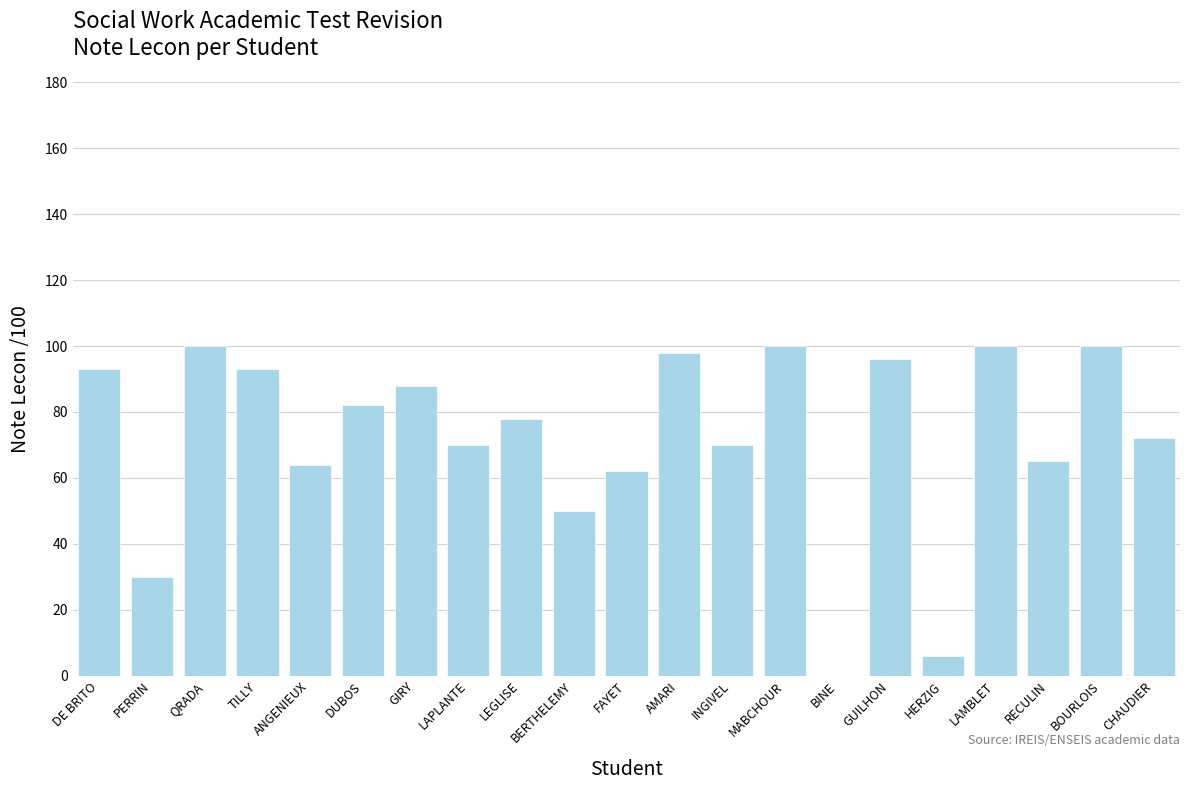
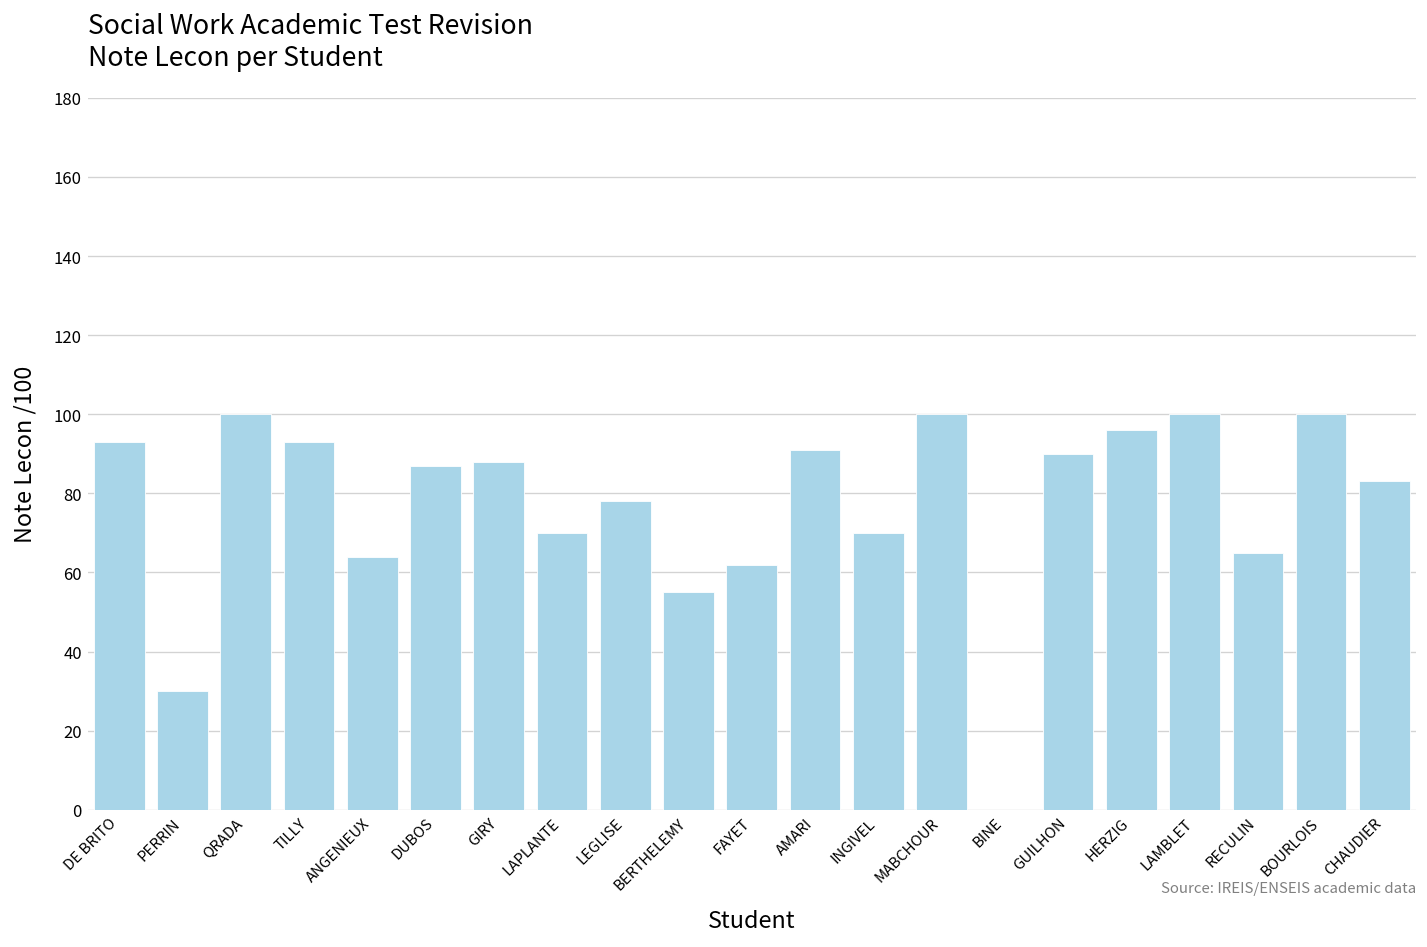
DUBOS: 82 -> 87
BERTHELEMY: 50 -> 55
AMARI: 98 -> 91
GUILHON: 96 -> 90
HERZIG: 6 -> 96
CHAUDIER: 72 -> 83
